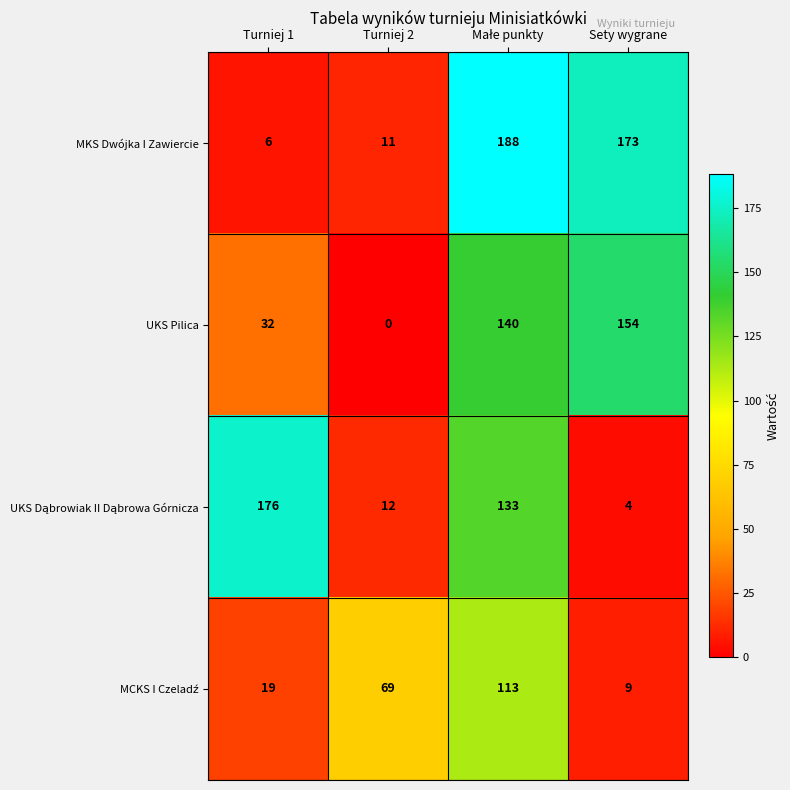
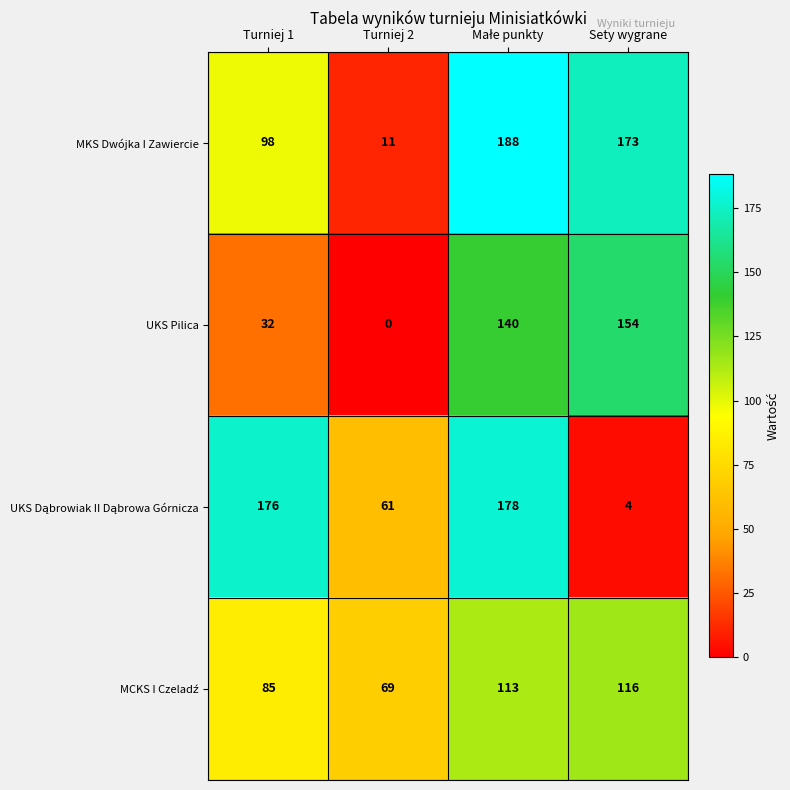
MKS Dwójka I Zawiercie, Turniej 1: 6 -> 98
UKS Dąbrowiak II Dąbrowa Górnicza, Turniej 2: 12 -> 61
UKS Dąbrowiak II Dąbrowa Górnicza, Małe punkty: 133 -> 178
MCKS I Czeladź, Turniej 1: 19 -> 85
MCKS I Czeladź, Sety wygrane: 9 -> 116
